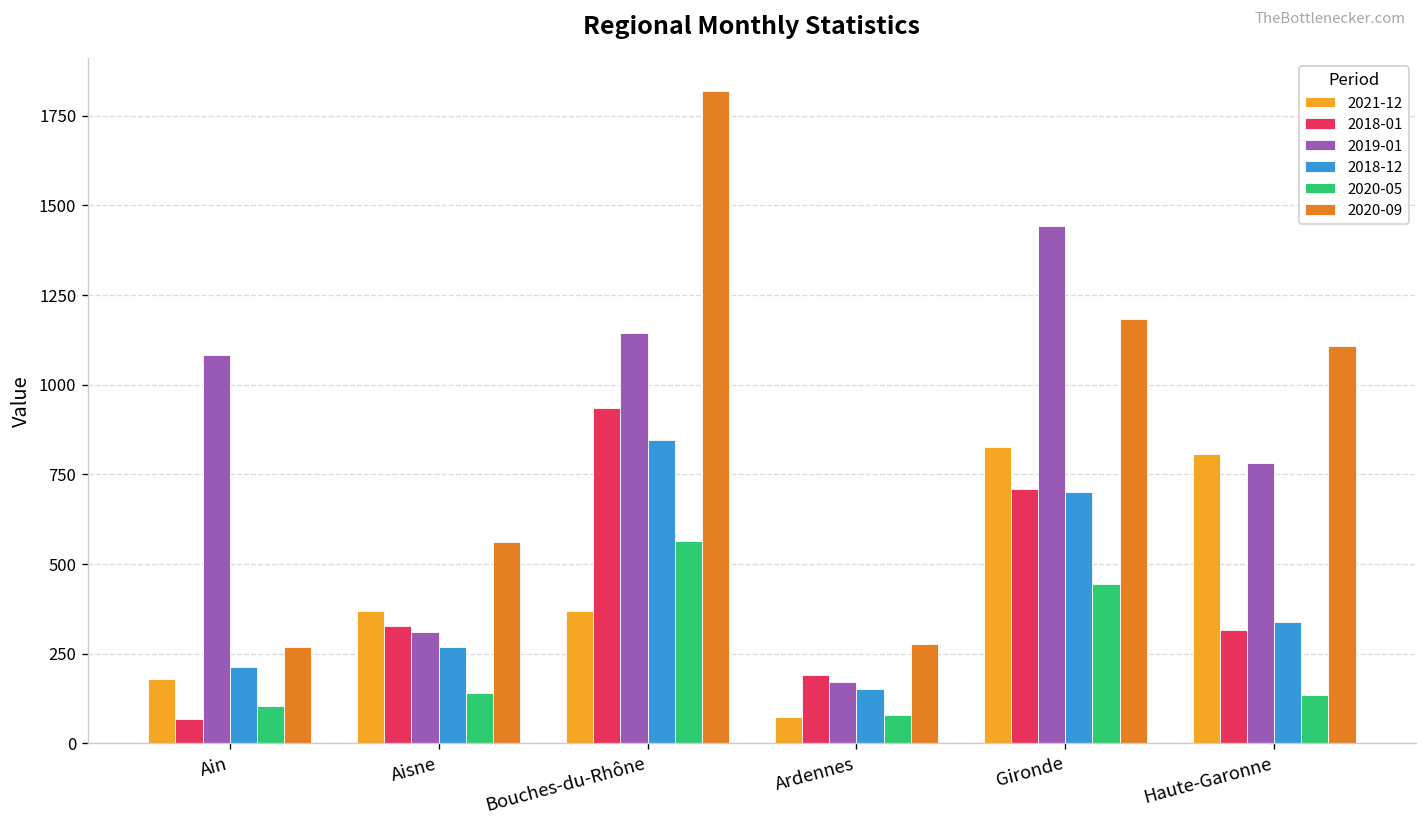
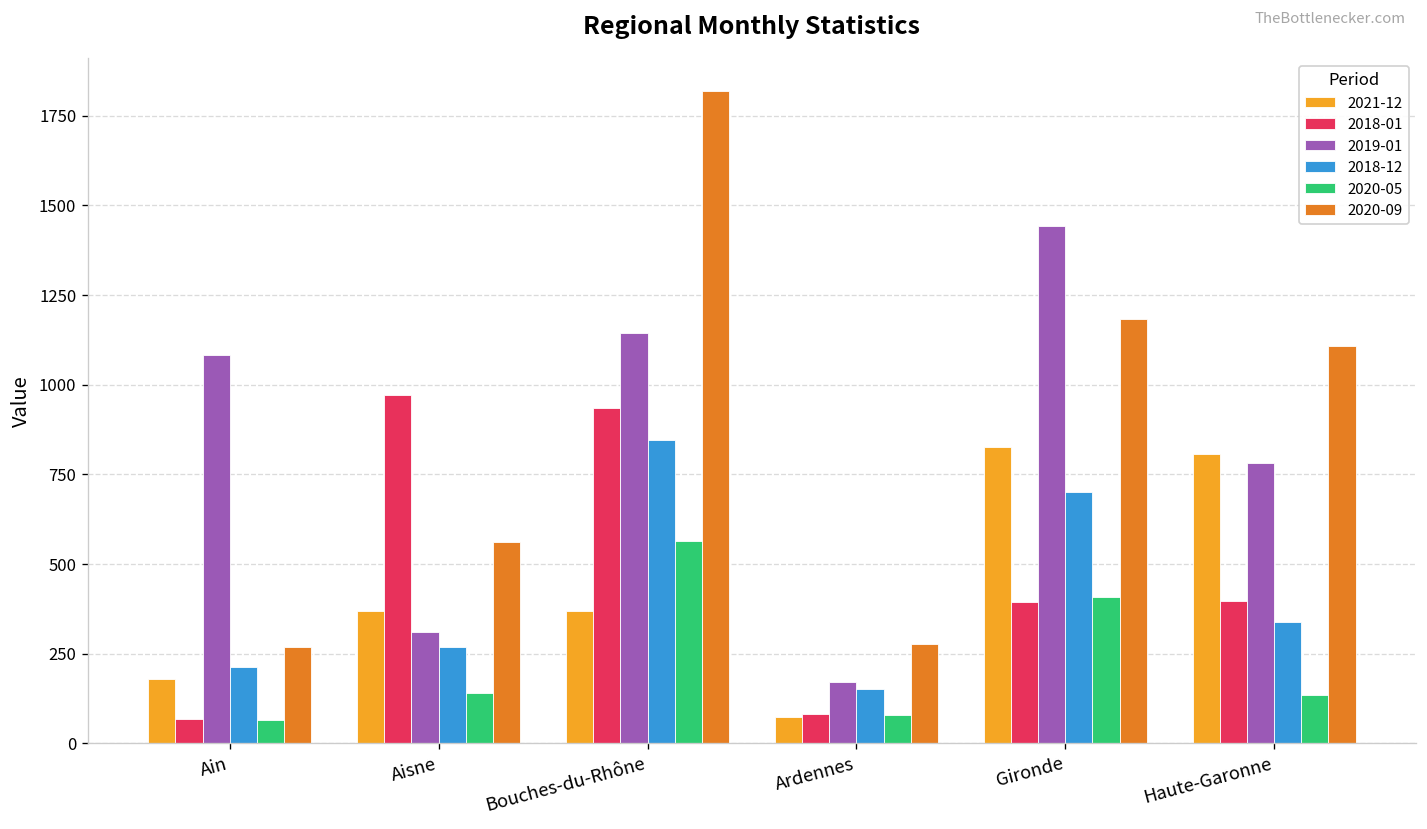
2020-05, Ain: 110 -> 70
2018-01, Aisne: 330 -> 970
2018-01, Ardennes: 190 -> 80
2018-01, Gironde: 710 -> 390
2020-05, Gironde: 440 -> 410
2018-01, Haute-Garonne: 320 -> 400
